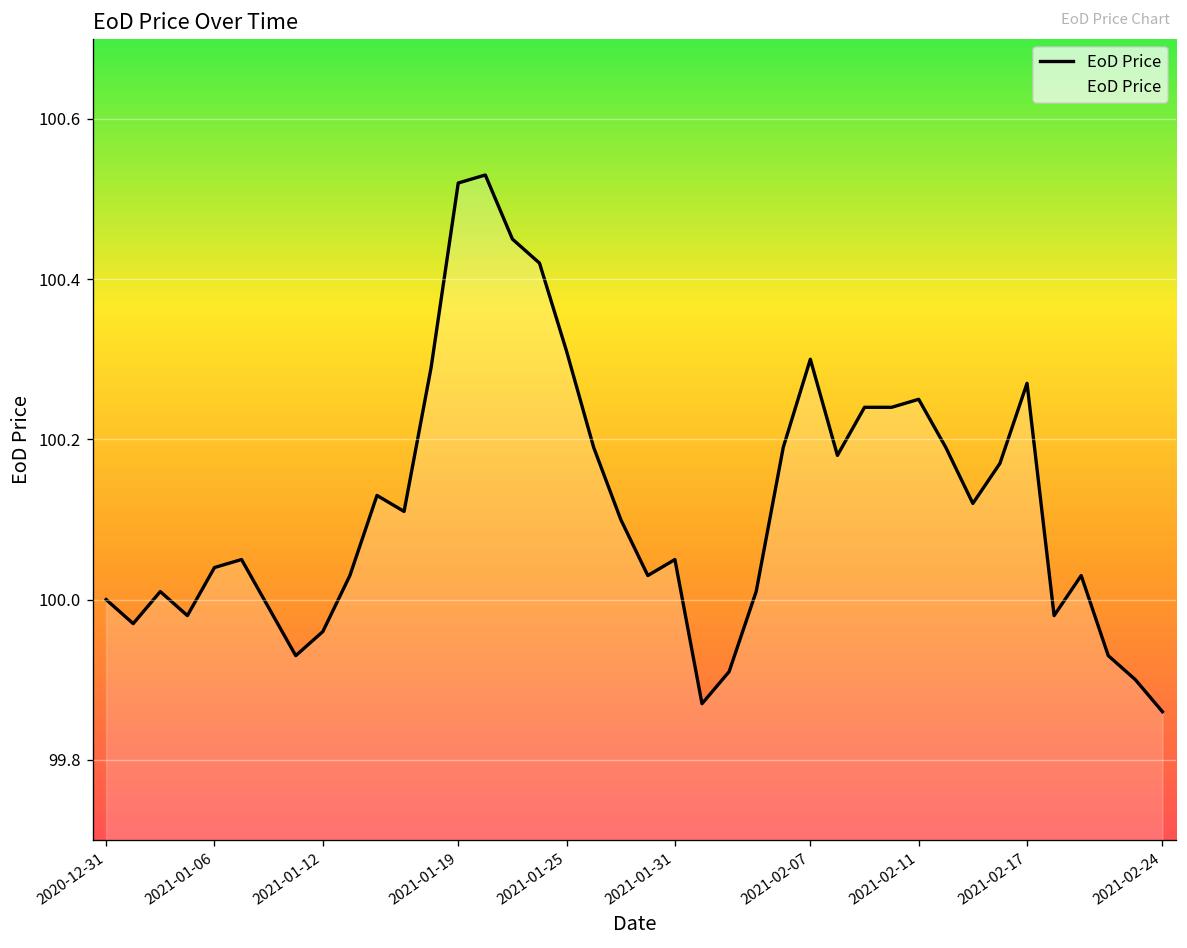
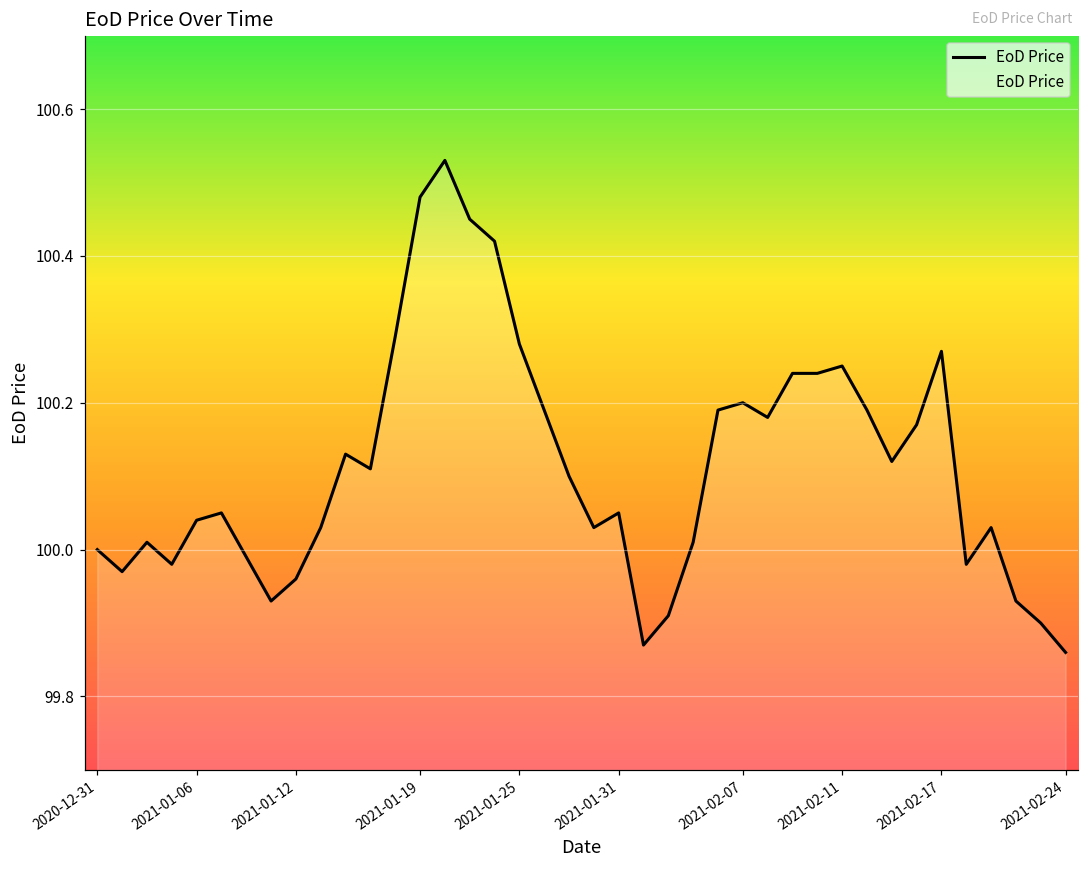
2021-01-19: 100.52 -> 100.48
2021-01-25: 100.31 -> 100.28
2021-02-07: 100.3 -> 100.2
